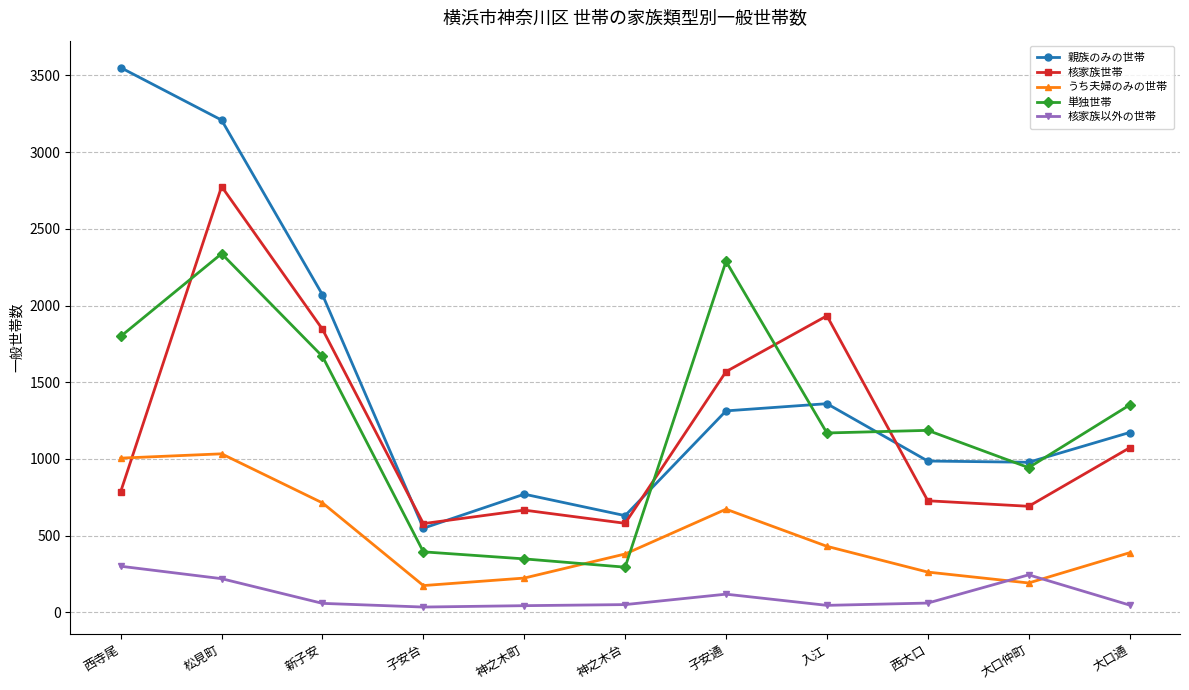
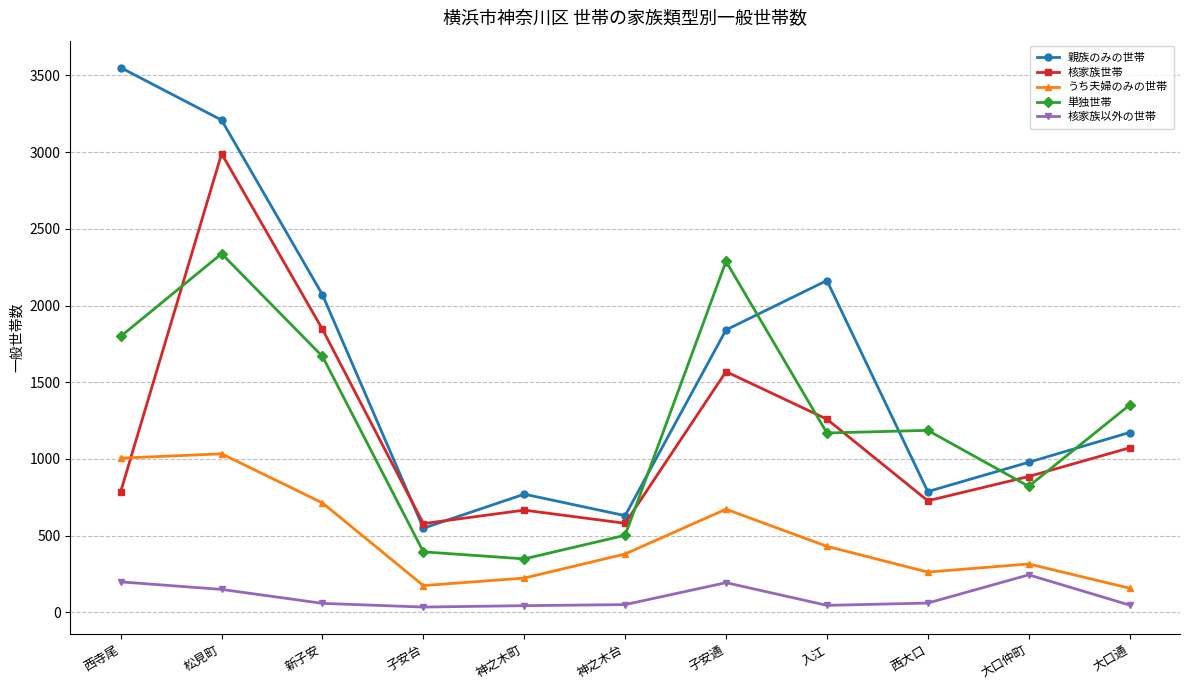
核家族以外の世帯, 西寺尾: 300 -> 200
核家族世帯, 松見町: 2780 -> 2990
核家族以外の世帯, 松見町: 220 -> 150
単独世帯, 神之木台: 290 -> 500
親族のみの世帯, 子安通: 1310 -> 1840
核家族以外の世帯, 子安通: 120 -> 190
親族のみの世帯, 入江: 1360 -> 2160
核家族世帯, 入江: 1930 -> 1260
親族のみの世帯, 西大口: 990 -> 790
核家族世帯, 大口仲町: 690 -> 890
うち夫婦のみの世帯, 大口仲町: 190 -> 320
単独世帯, 大口仲町: 940 -> 820
うち夫婦のみの世帯, 大口通: 390 -> 160
